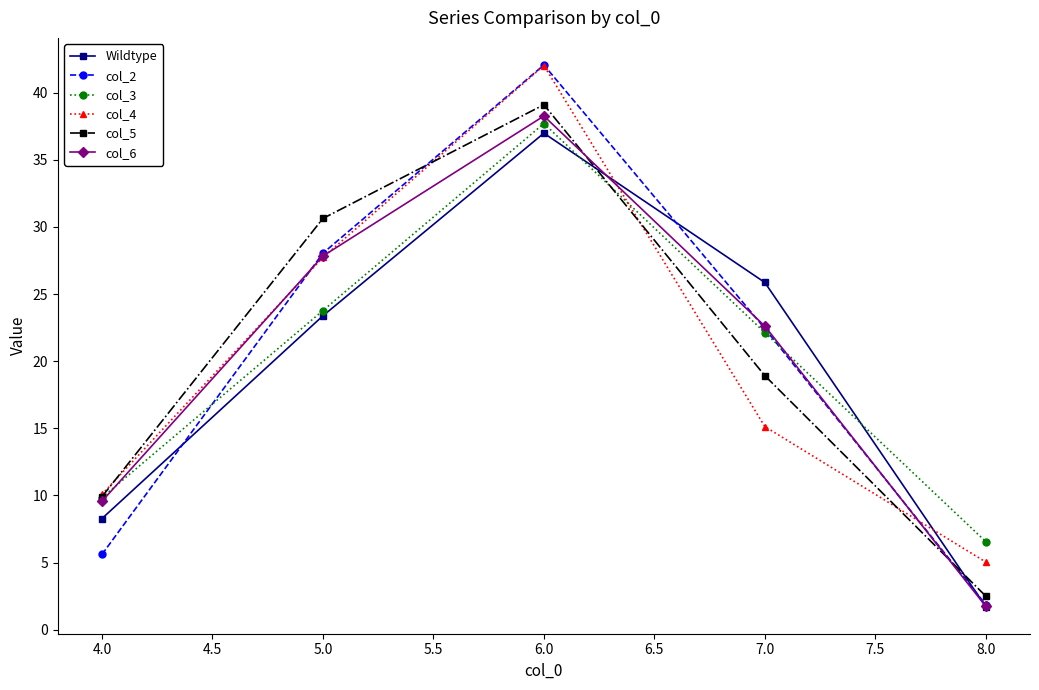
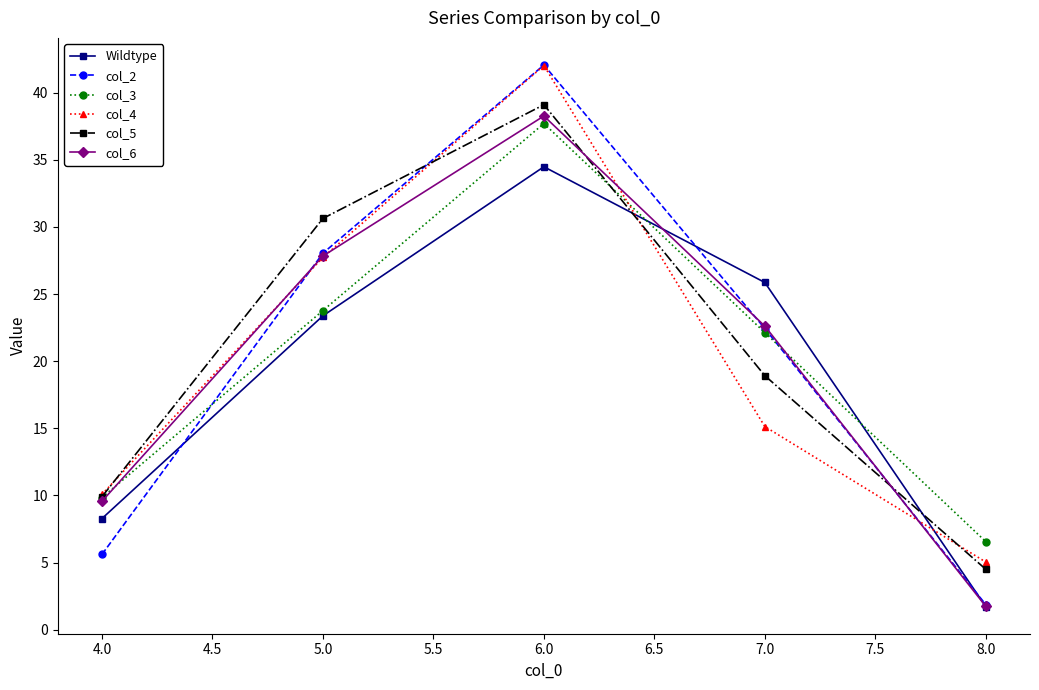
Wildtype, 6.0: 37.0 -> 34.5
col_5, 8.0: 2.5 -> 4.5
